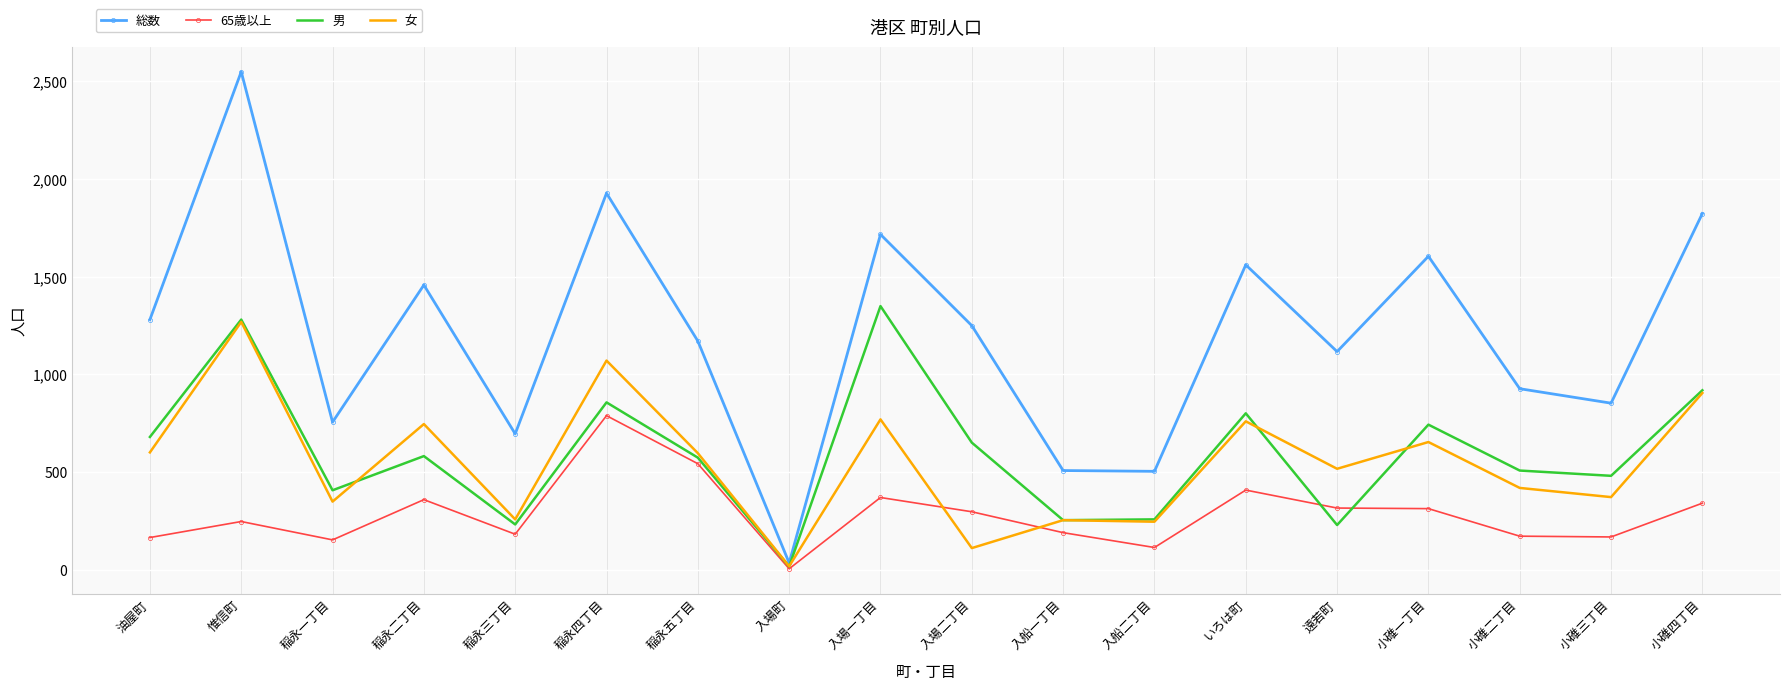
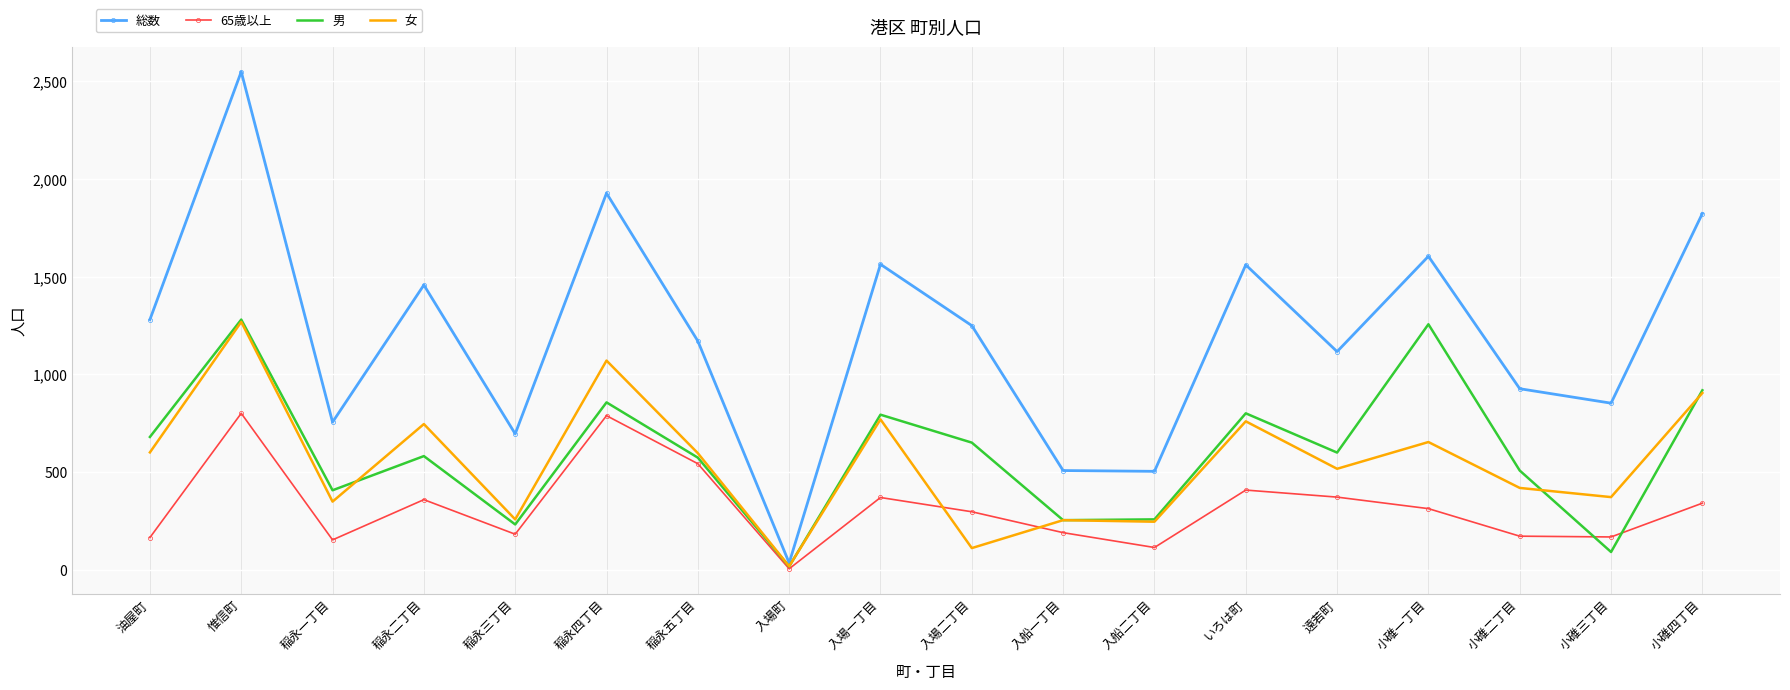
65歳以上, 惟信町: 250 -> 800
総数, 入場一丁目: 1,720 -> 1,560
男, 入場一丁目: 1,350 -> 790
65歳以上, 遠若町: 320 -> 370
男, 遠若町: 230 -> 600
男, 小碓一丁目: 740 -> 1,260
男, 小碓三丁目: 480 -> 90
